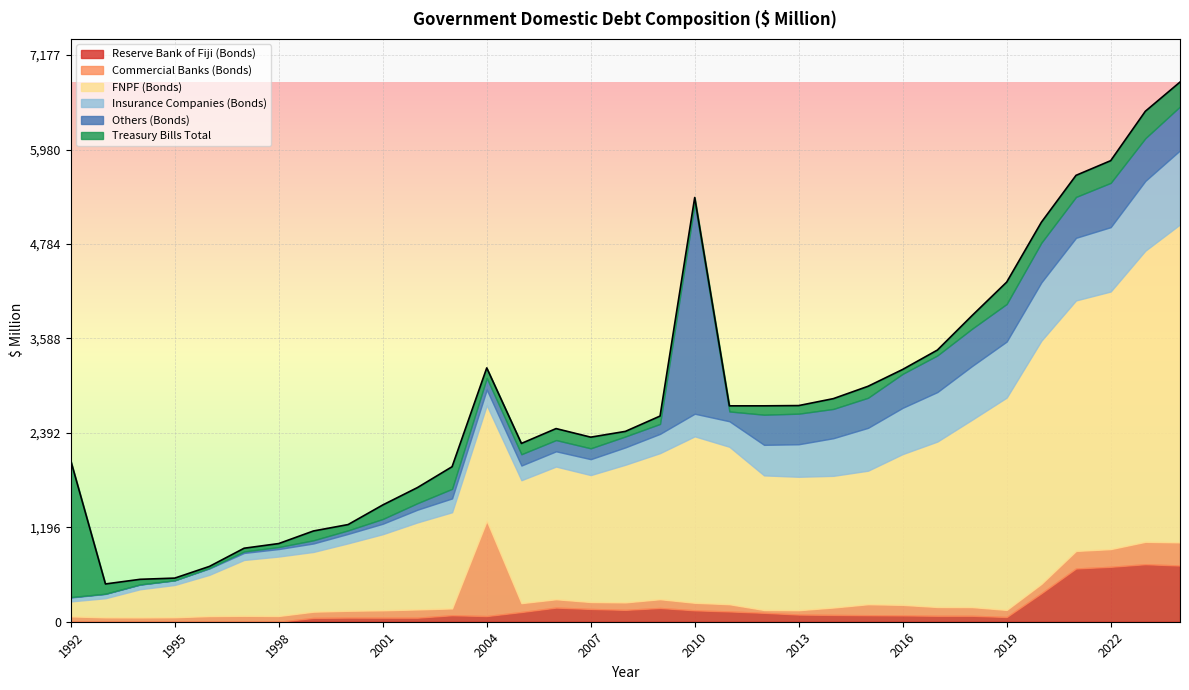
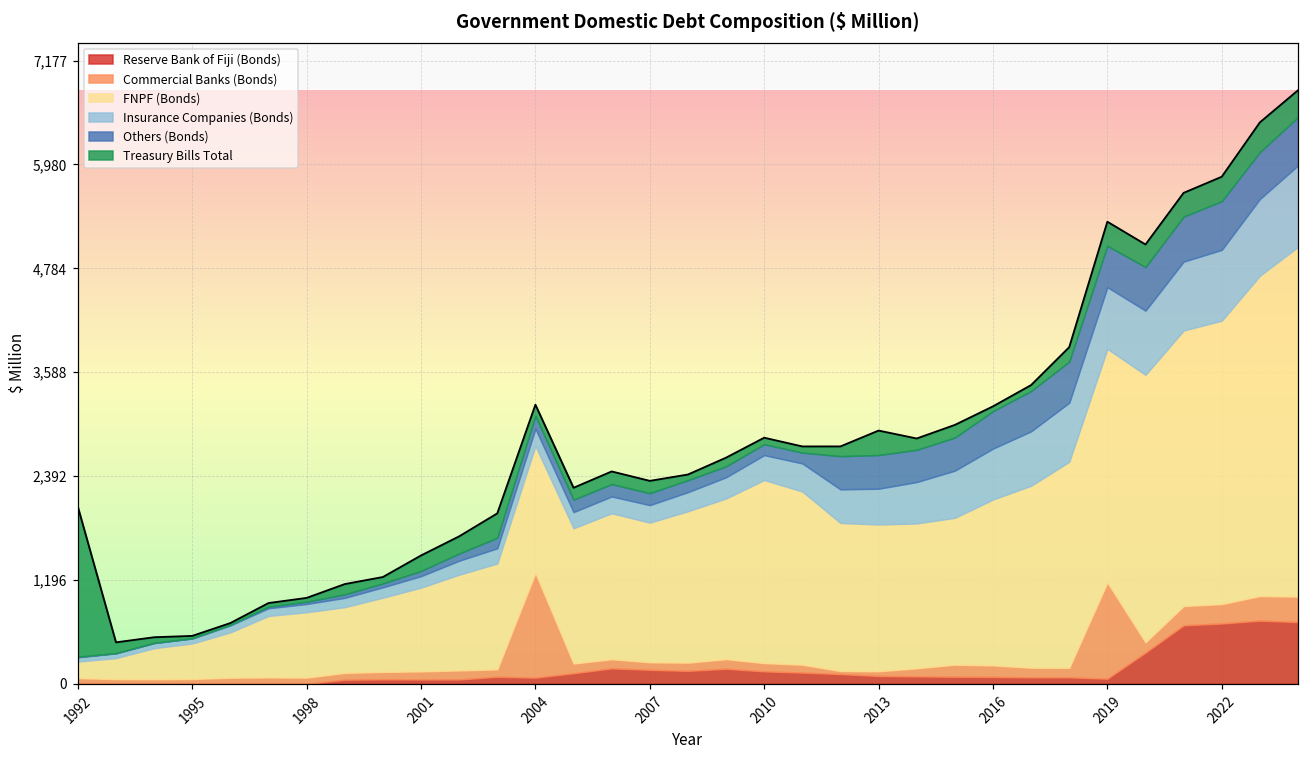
Others (Bonds), 2010: 2,700 -> 100
Treasury Bills Total, 2013: 100 -> 300
Commercial Banks (Bonds), 2019: 100 -> 1,100
